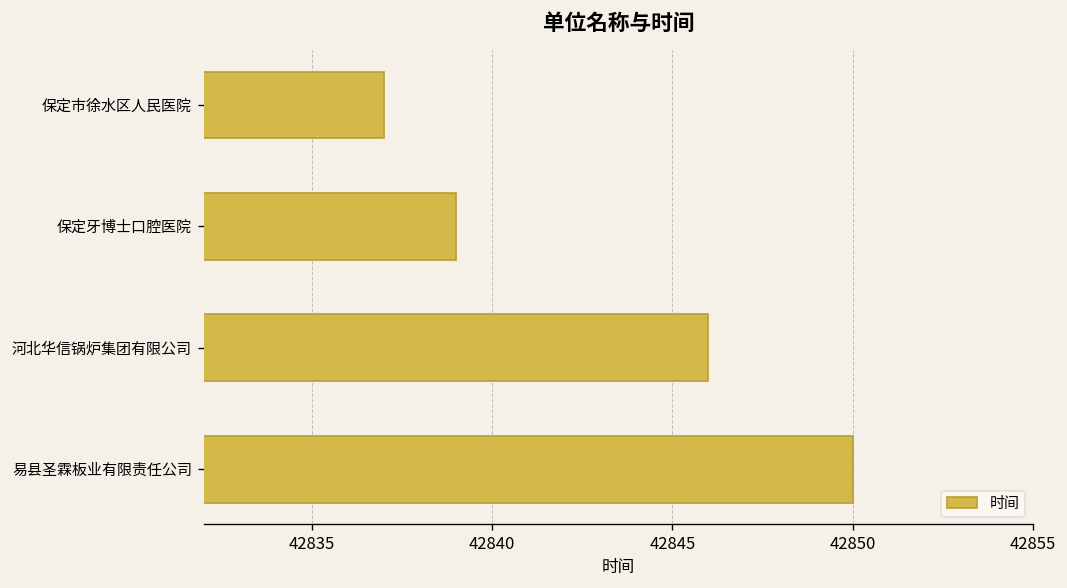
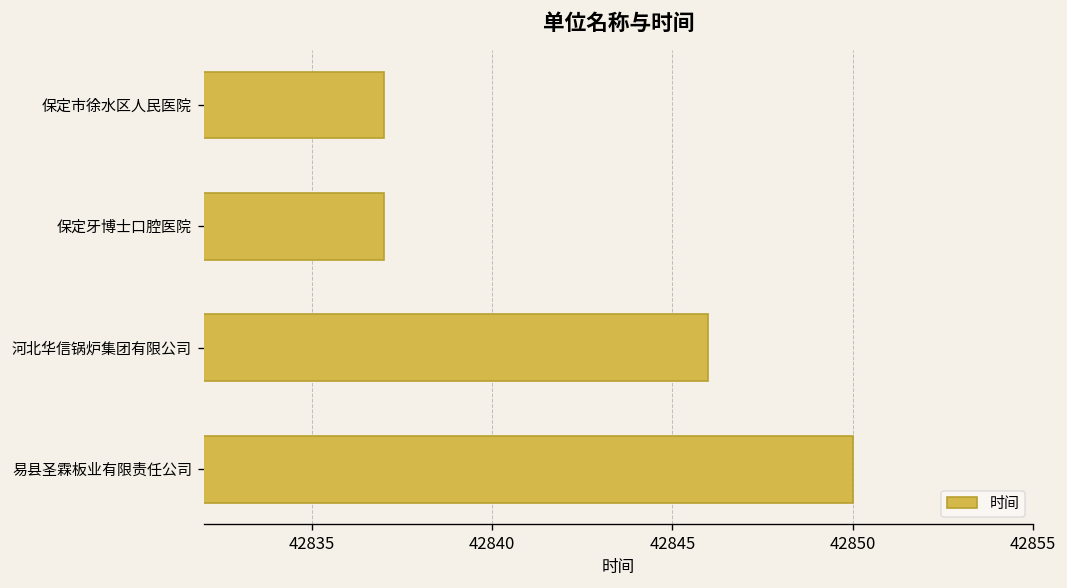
保定牙博士口腔医院: 42839 -> 42837
